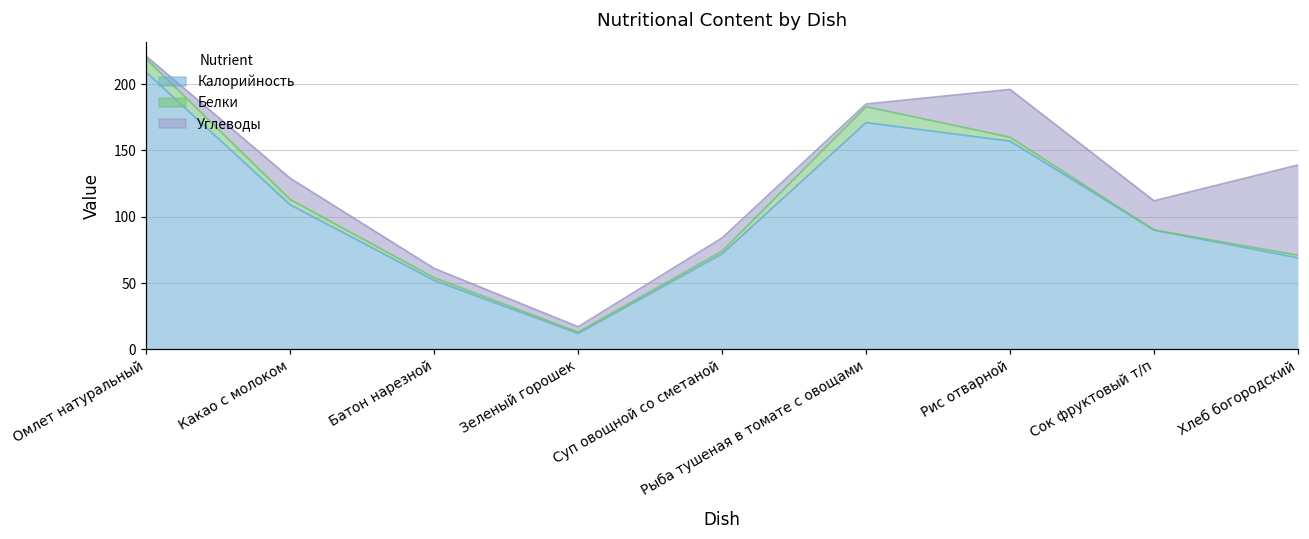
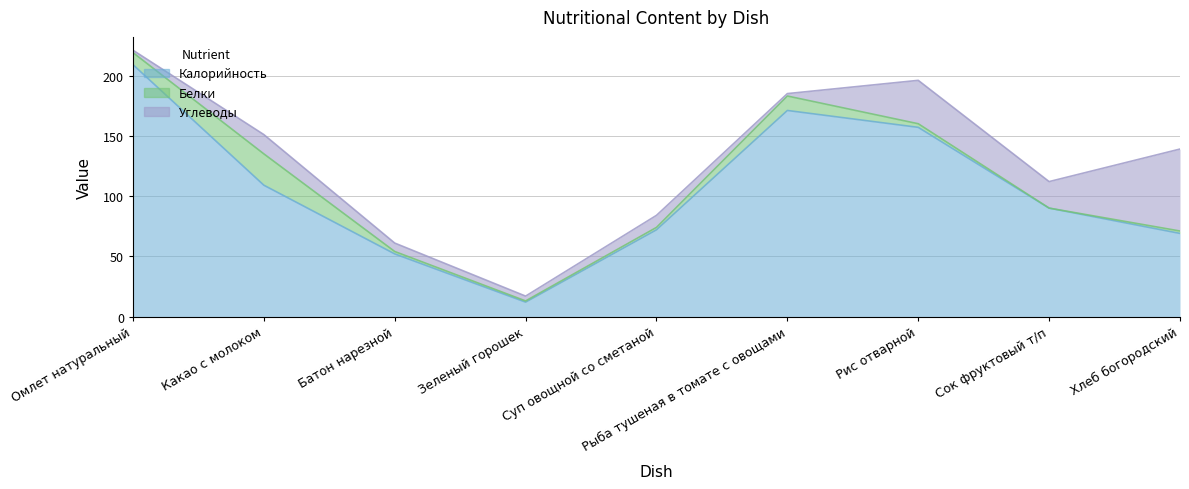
Белки, Какао с молоком: 4 -> 26
